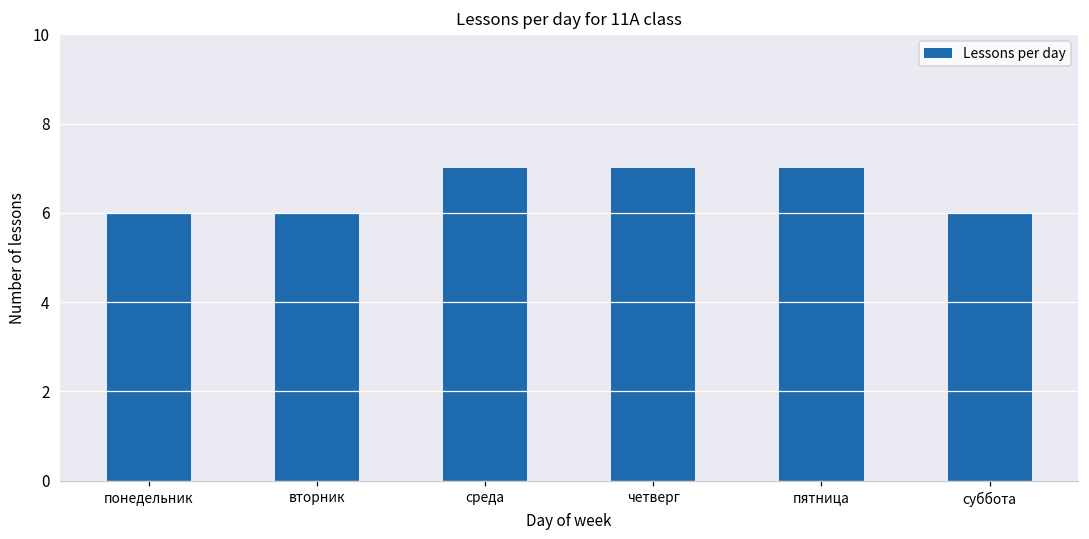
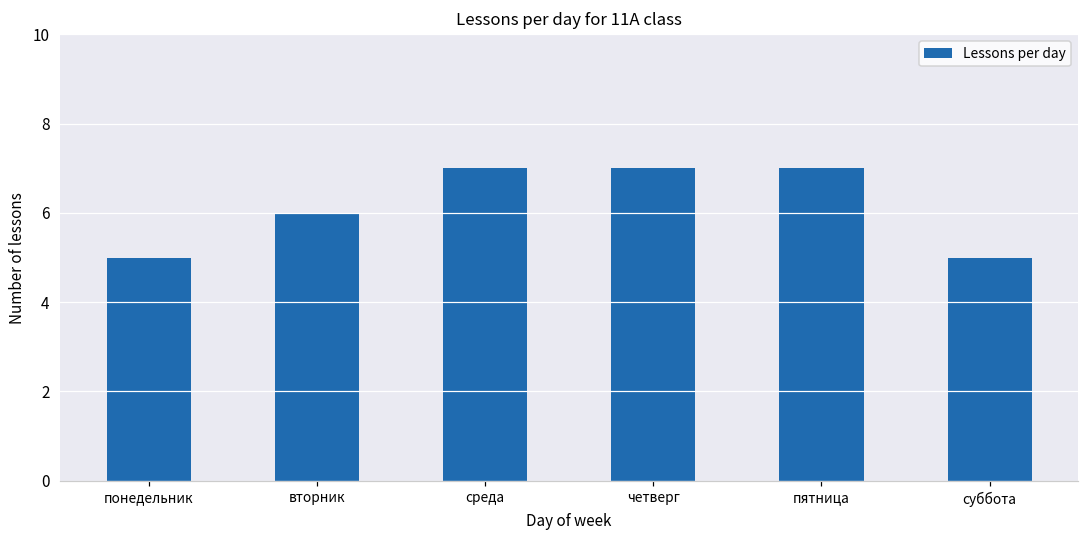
понедельник: 6 -> 5
суббота: 6 -> 5
